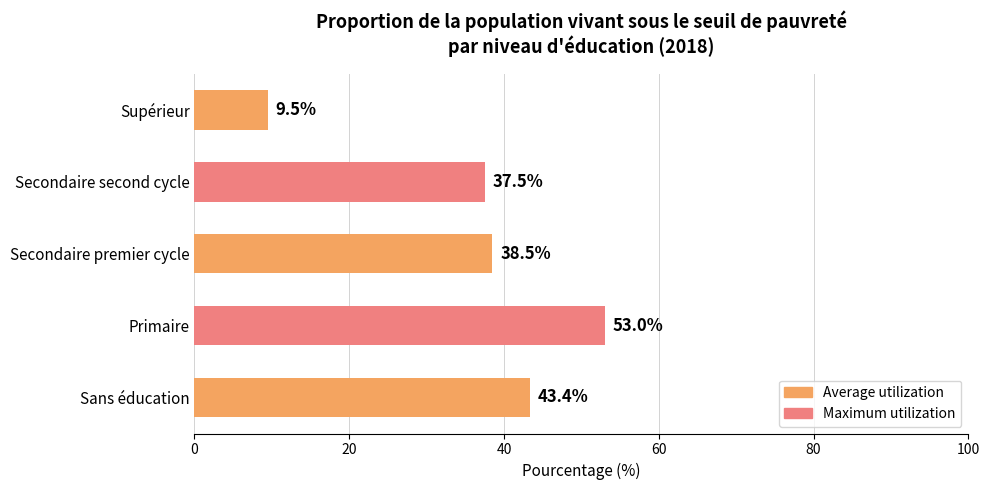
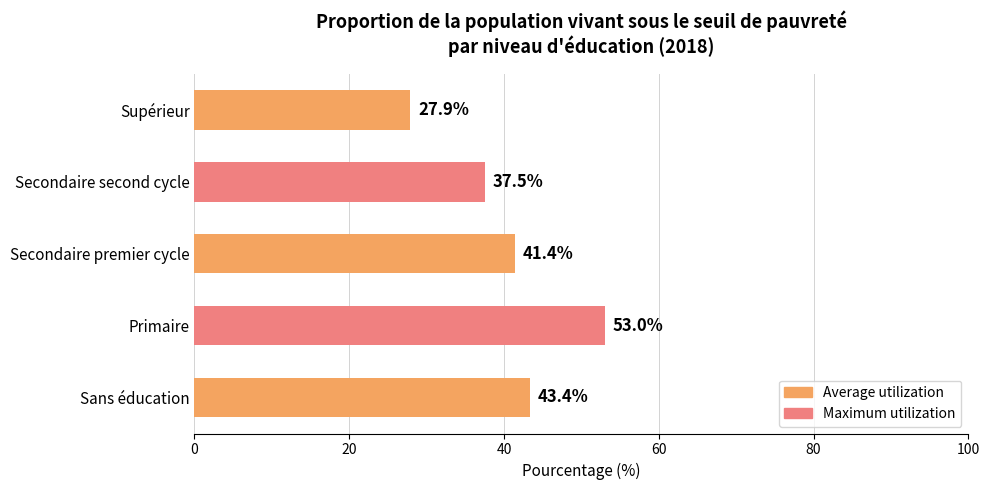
Supérieur: 9.5% -> 27.9%
Secondaire premier cycle: 38.5% -> 41.4%
